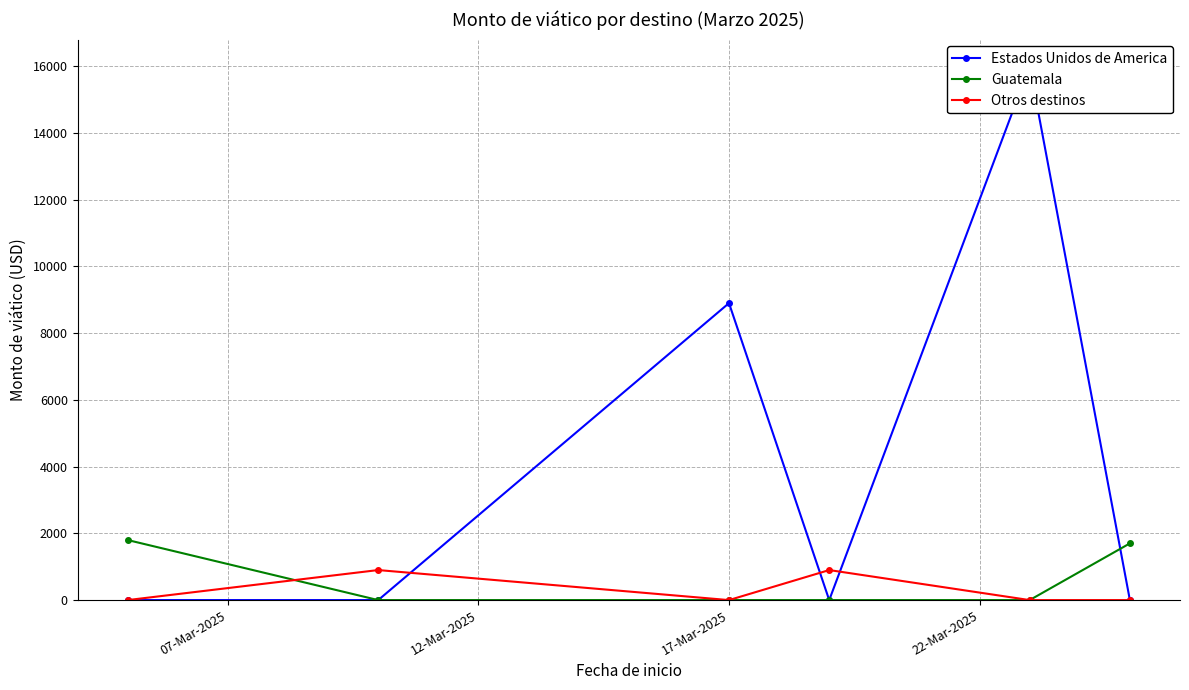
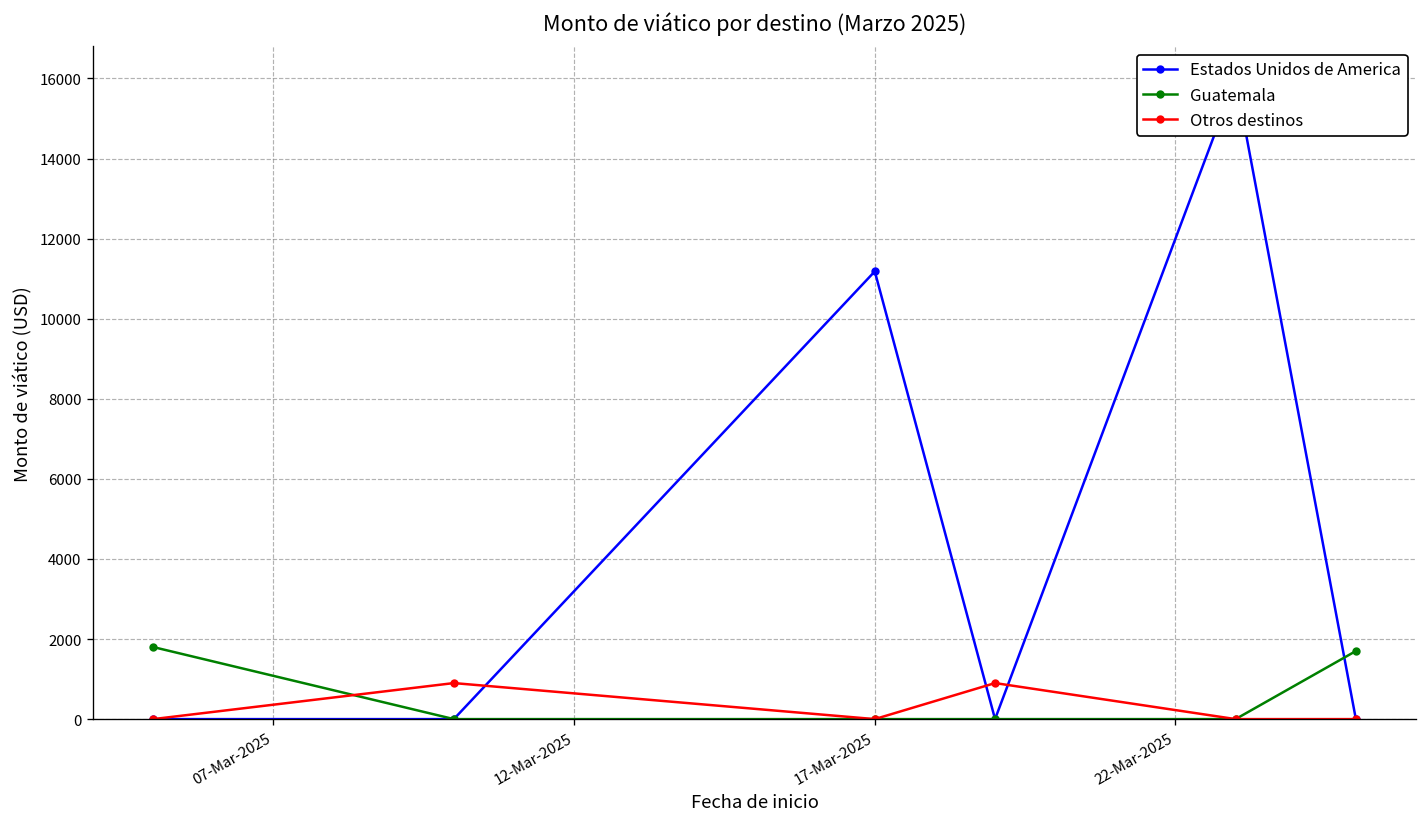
Estados Unidos de America, 17-Mar-2025: 8900 -> 11200
